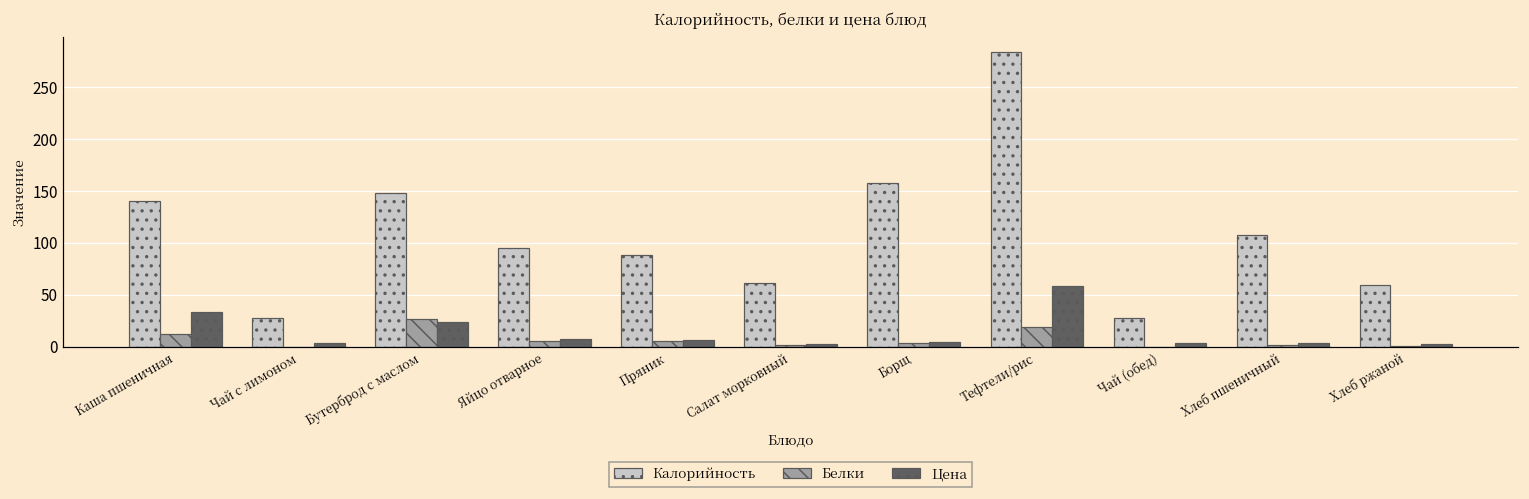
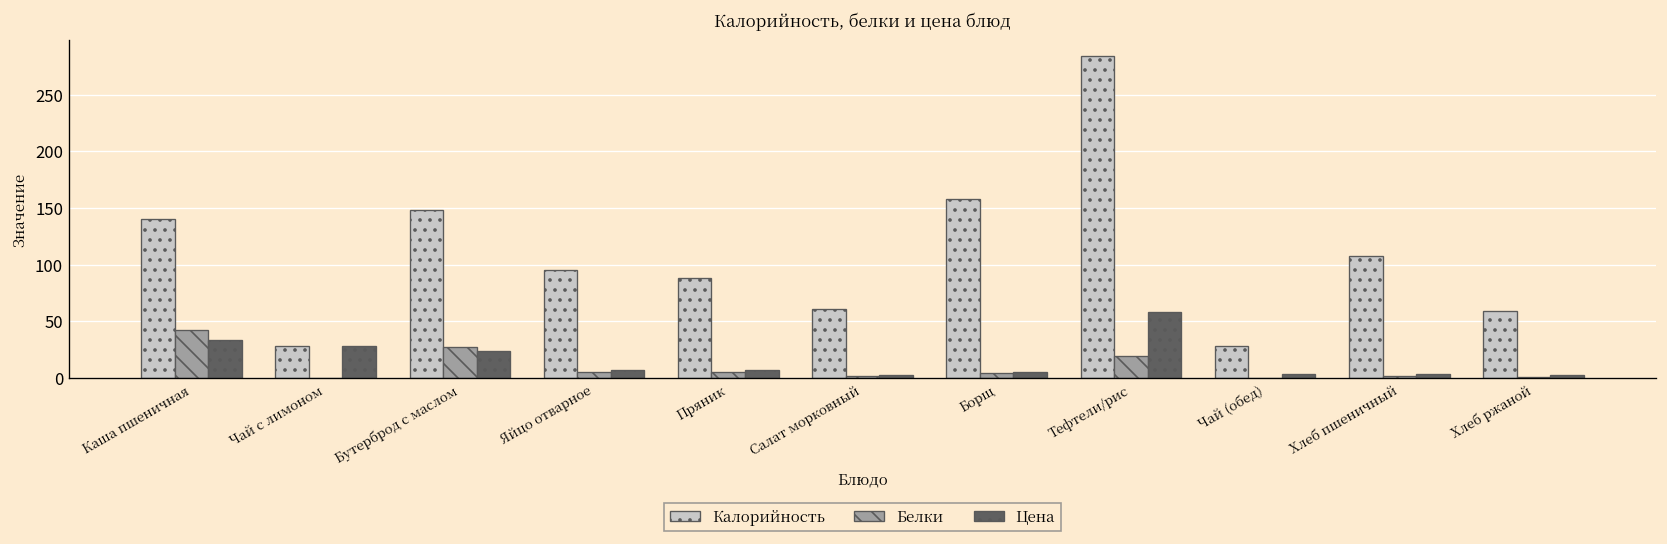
Белки, Каша пшеничная: 10 -> 40
Цена, Чай с лимоном: 0 -> 30
